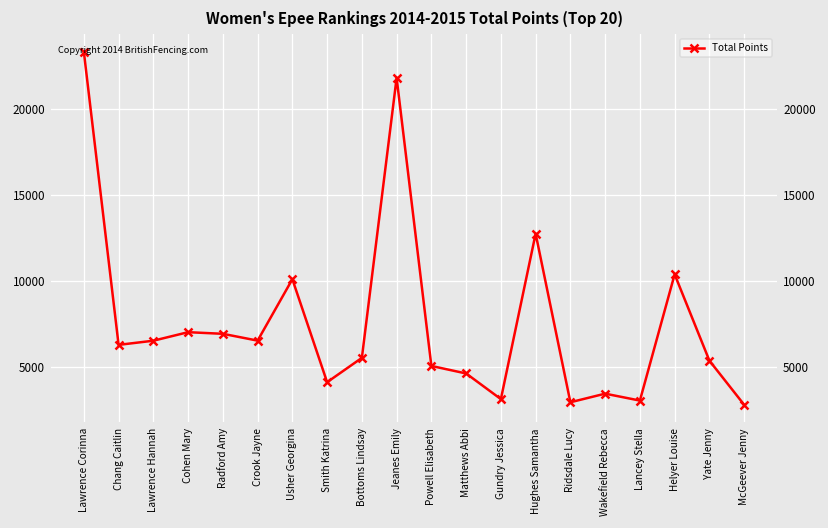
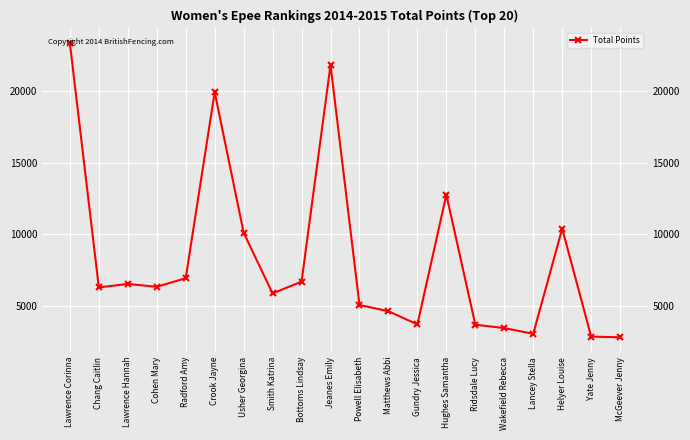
Cohen Mary: 7000 -> 6300
Crook Jayne: 6500 -> 19900
Smith Katrina: 4100 -> 5900
Bottoms Lindsay: 5500 -> 6700
Gundry Jessica: 3100 -> 3700
Ridsdale Lucy: 2900 -> 3700
Yate Jenny: 5400 -> 2800
